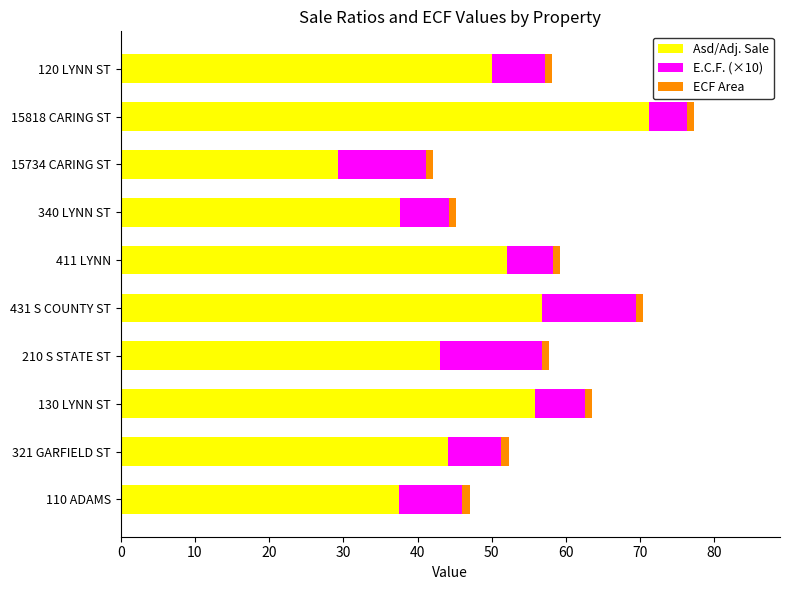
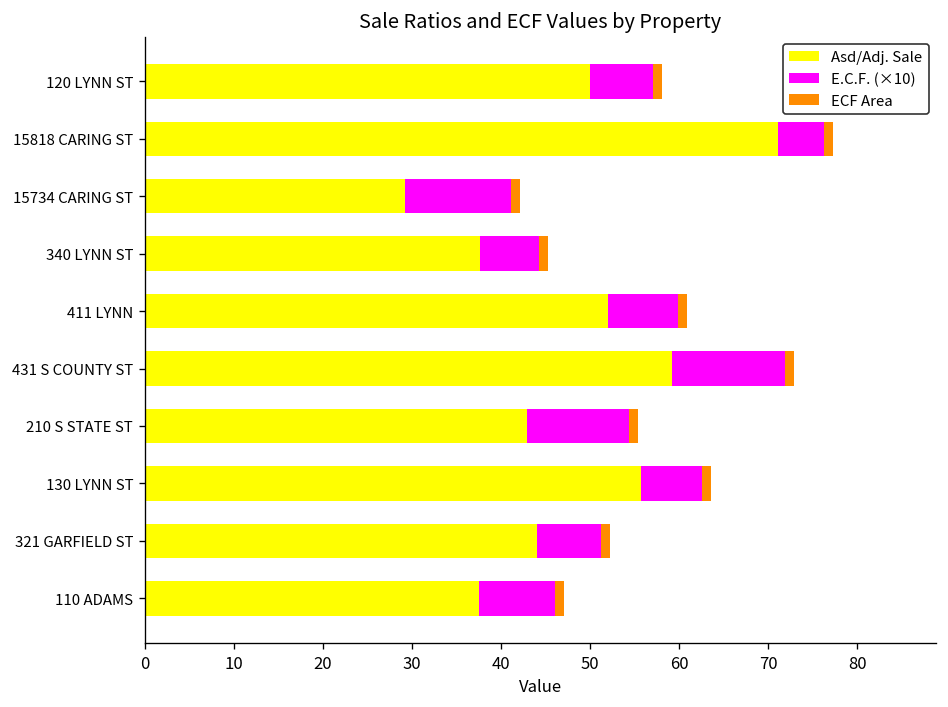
E.C.F. (×10), 411 LYNN: 6 -> 8
Asd/Adj. Sale, 431 S COUNTY ST: 57 -> 59
E.C.F. (×10), 210 S STATE ST: 14 -> 11
